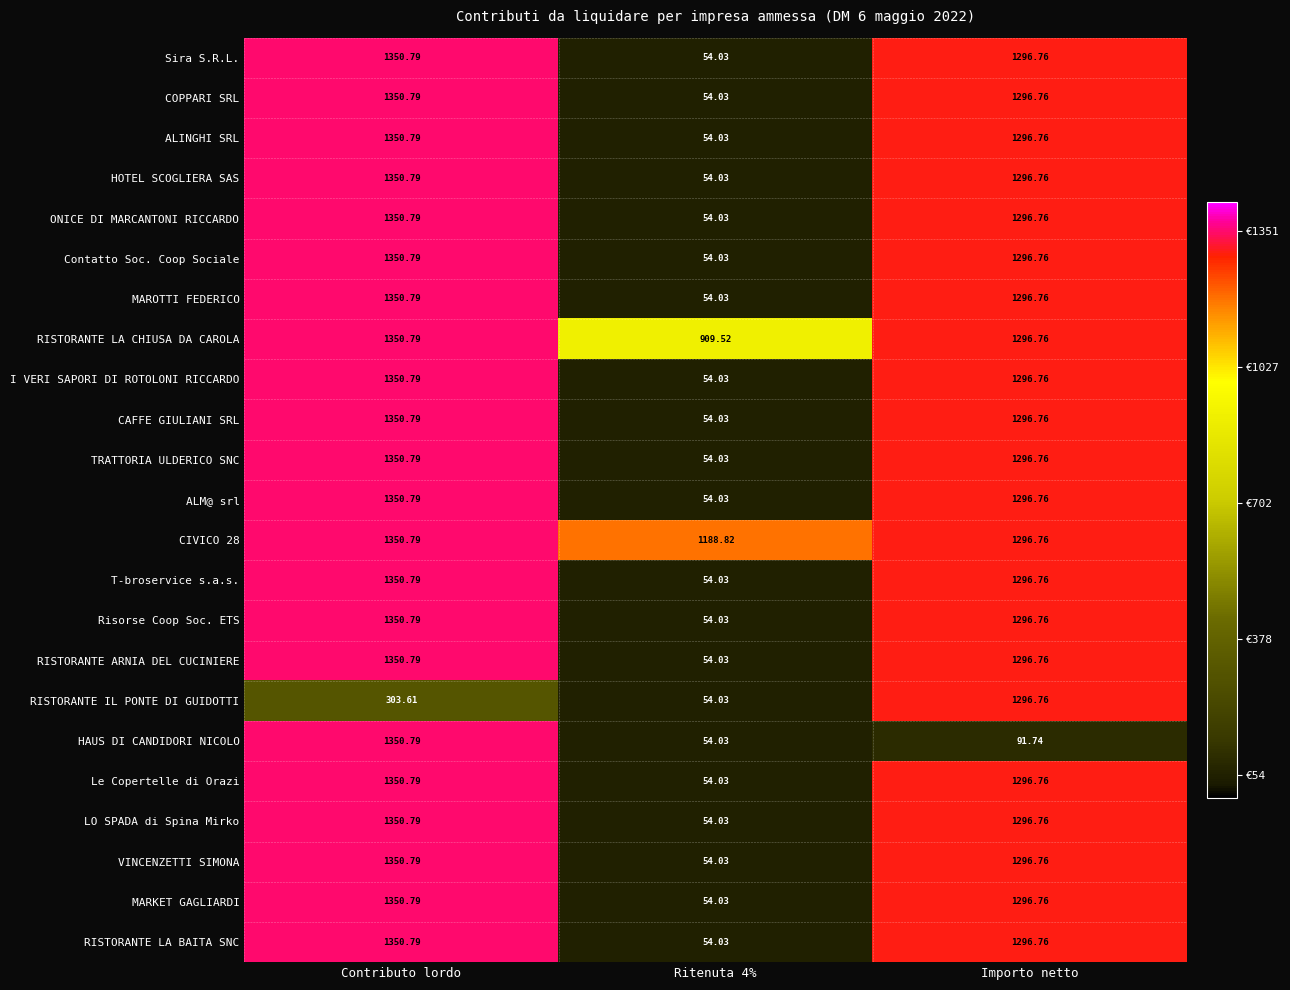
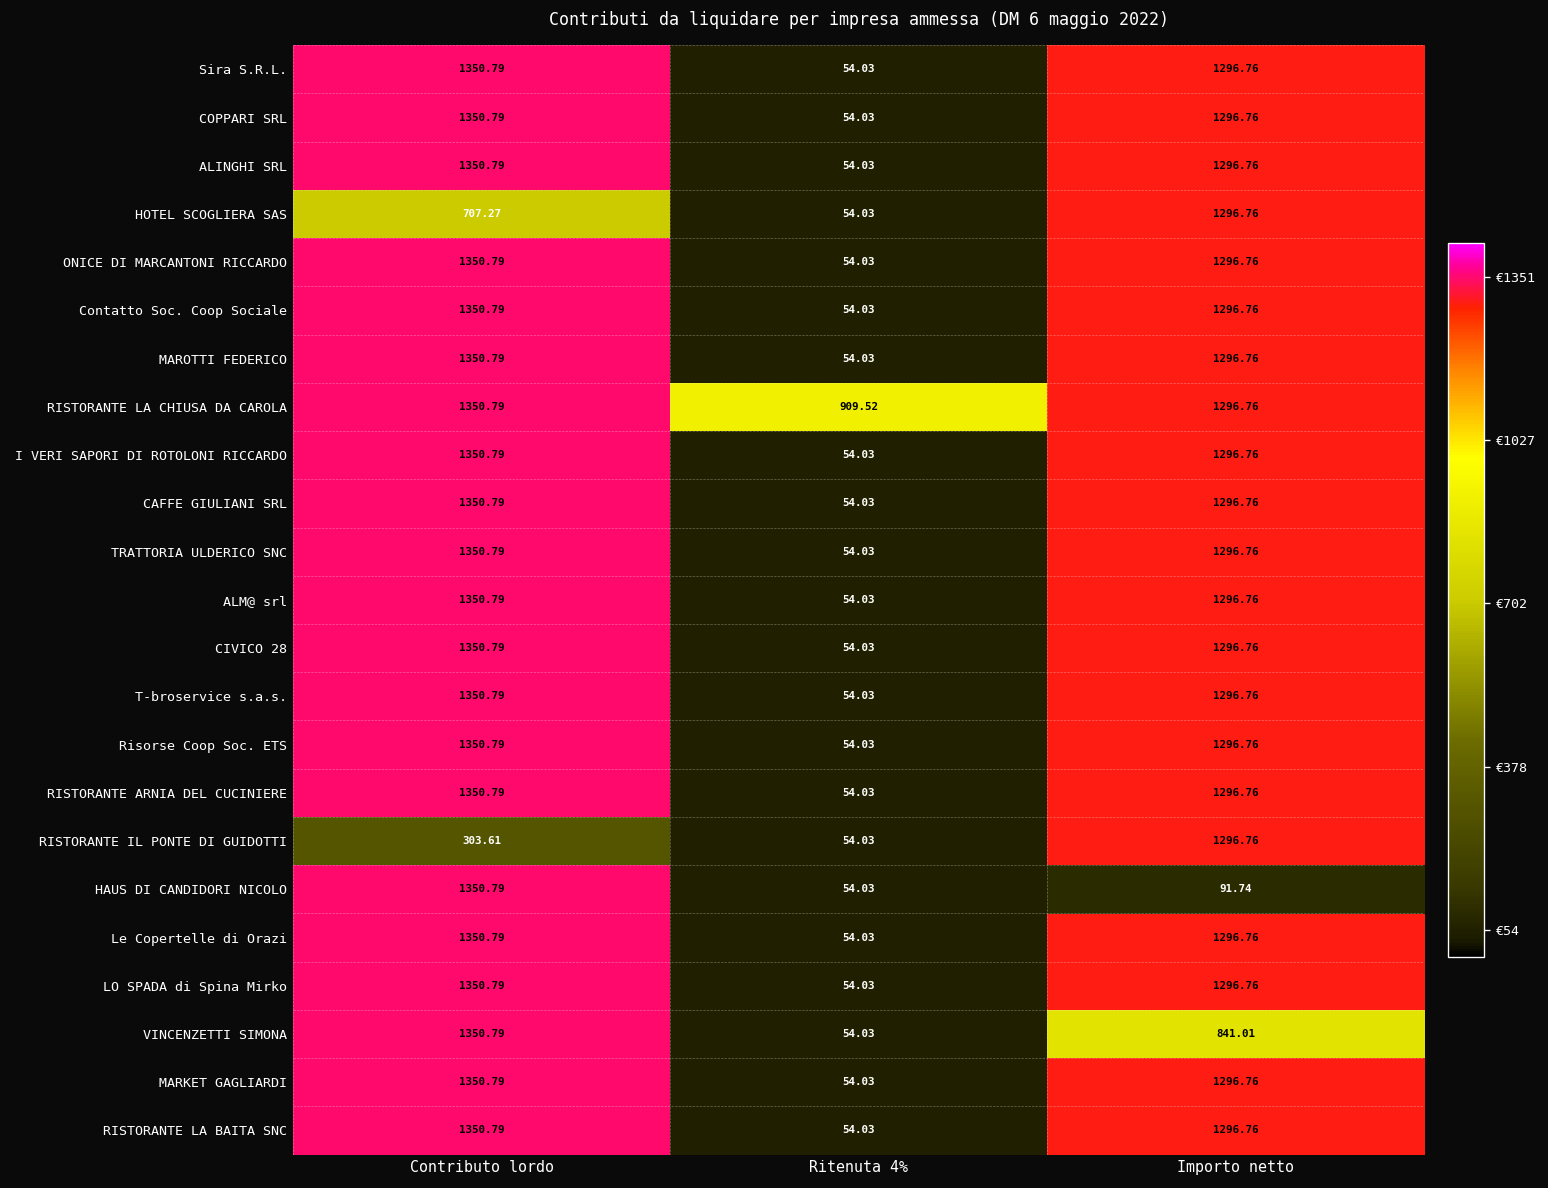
HOTEL SCOGLIERA SAS, Contributo lordo: 1350.79 -> 707.27
CIVICO 28, Ritenuta 4%: 1188.82 -> 54.03
VINCENZETTI SIMONA, Importo netto: 1296.76 -> 841.01
